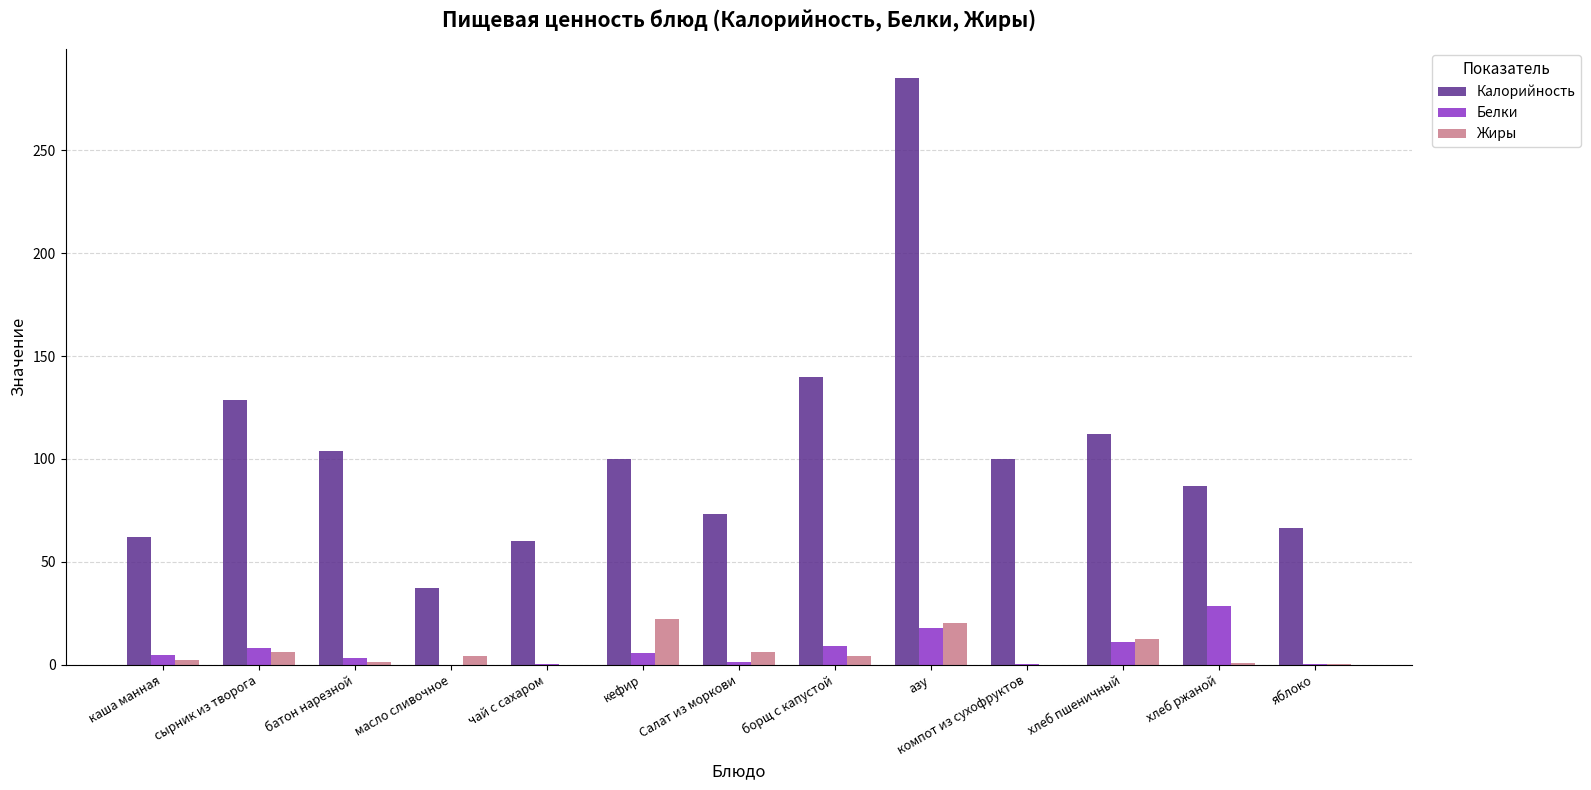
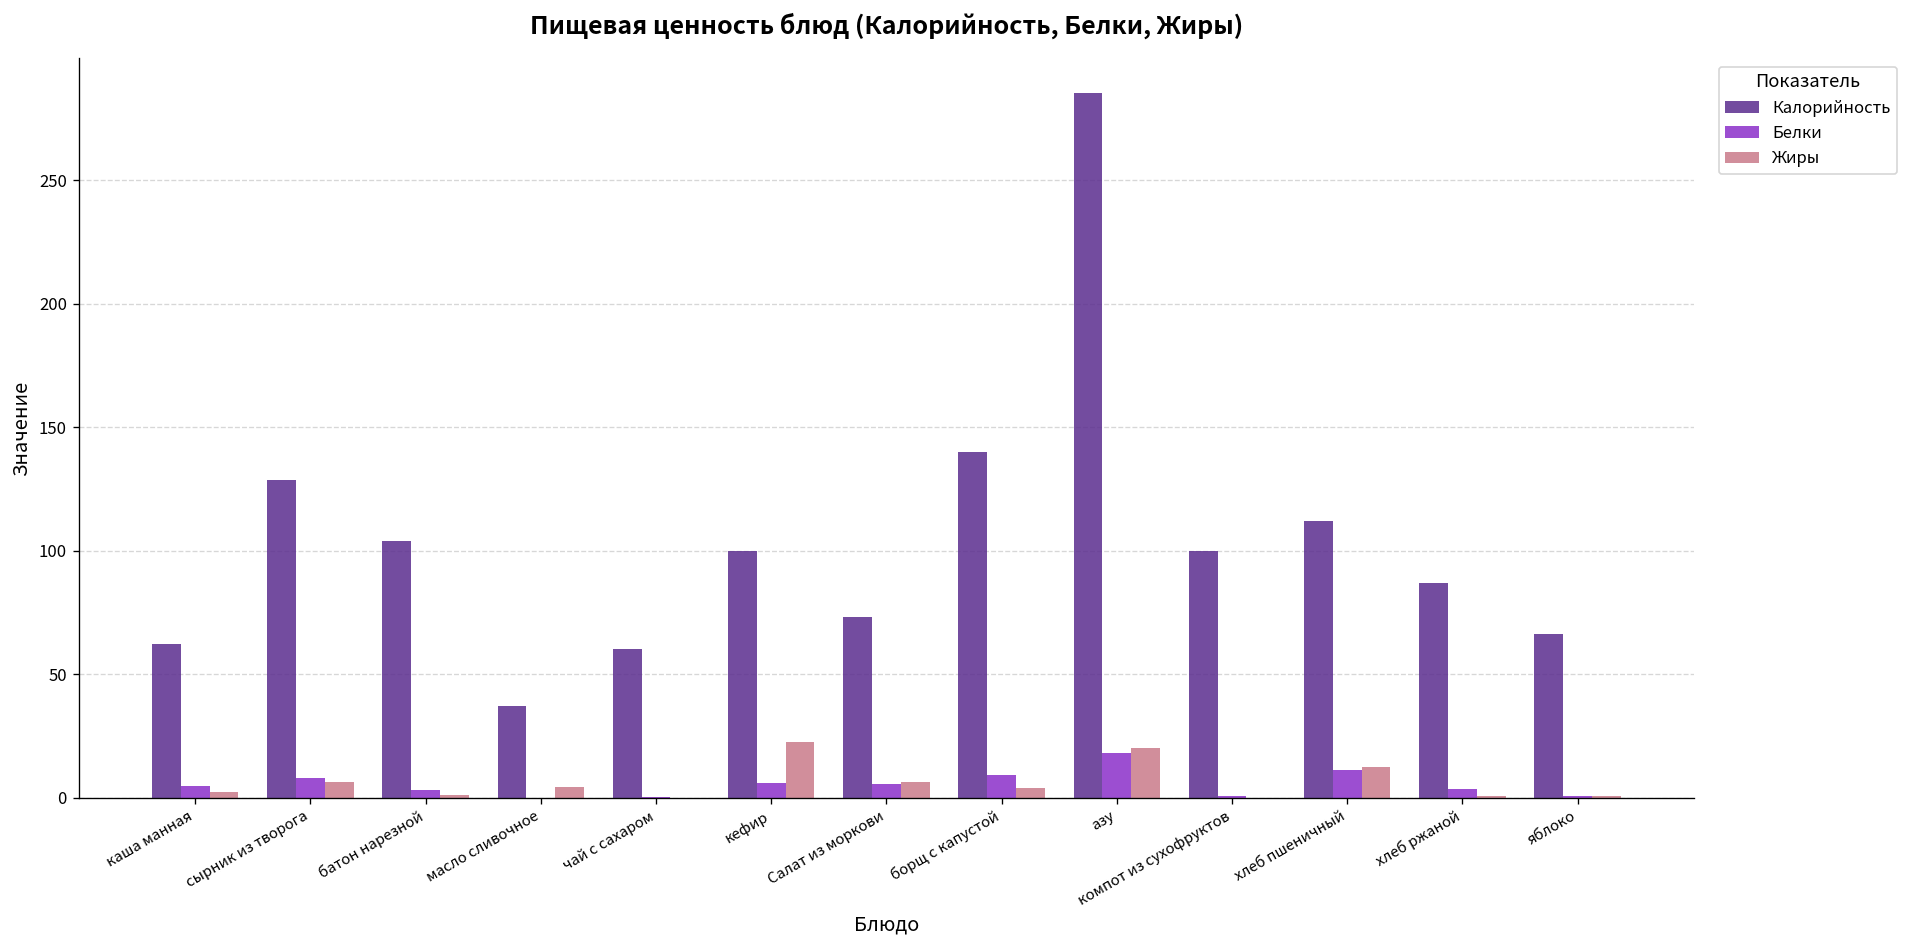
Белки, Салат из моркови: 1 -> 6
Белки, хлеб ржаной: 29 -> 3
